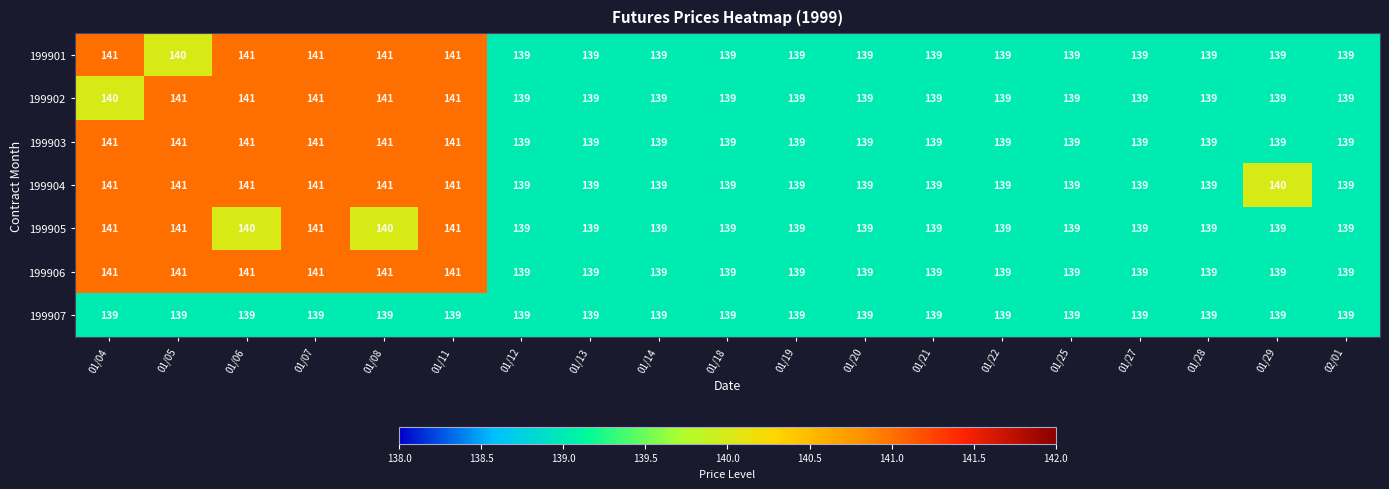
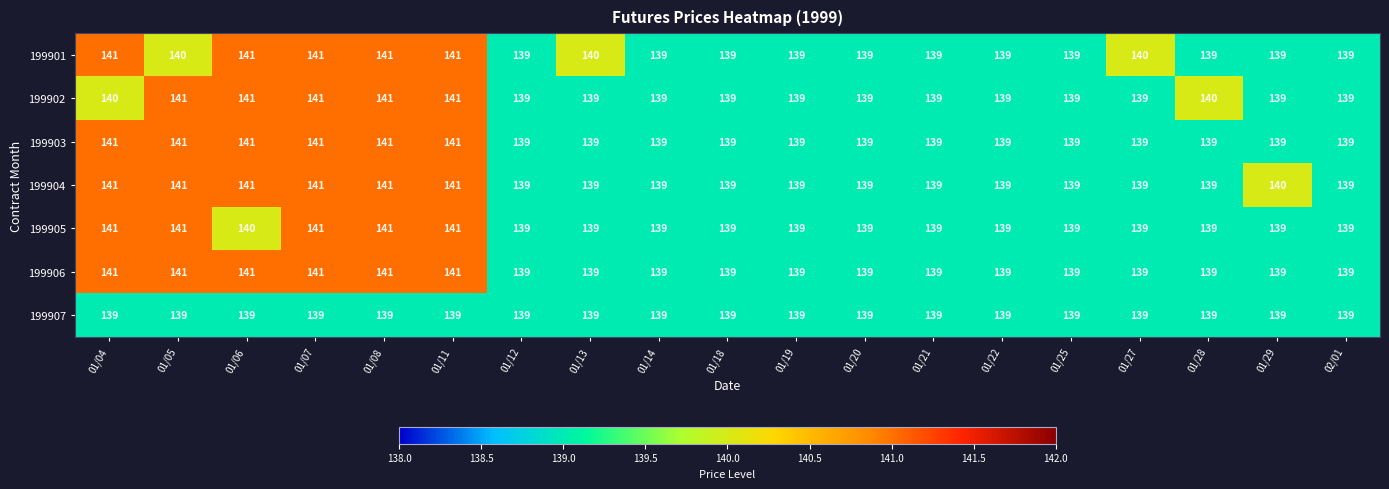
199901, 01/13: 139 -> 140
199901, 01/27: 139 -> 140
199902, 01/28: 139 -> 140
199905, 01/08: 140 -> 141
